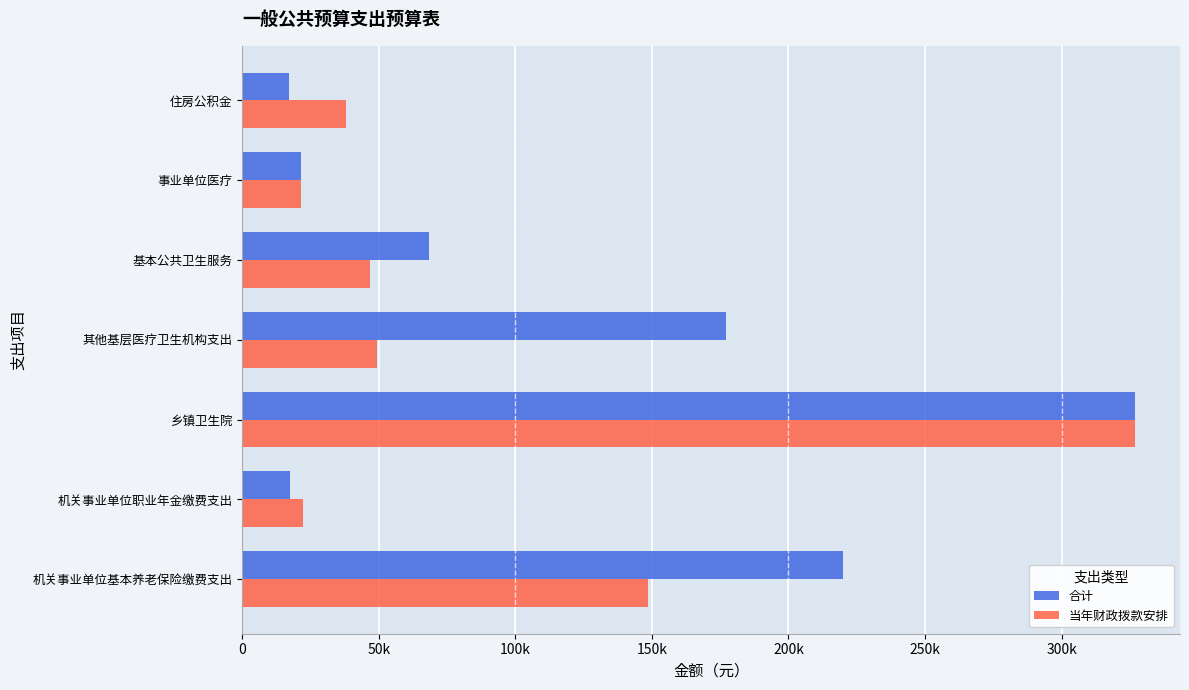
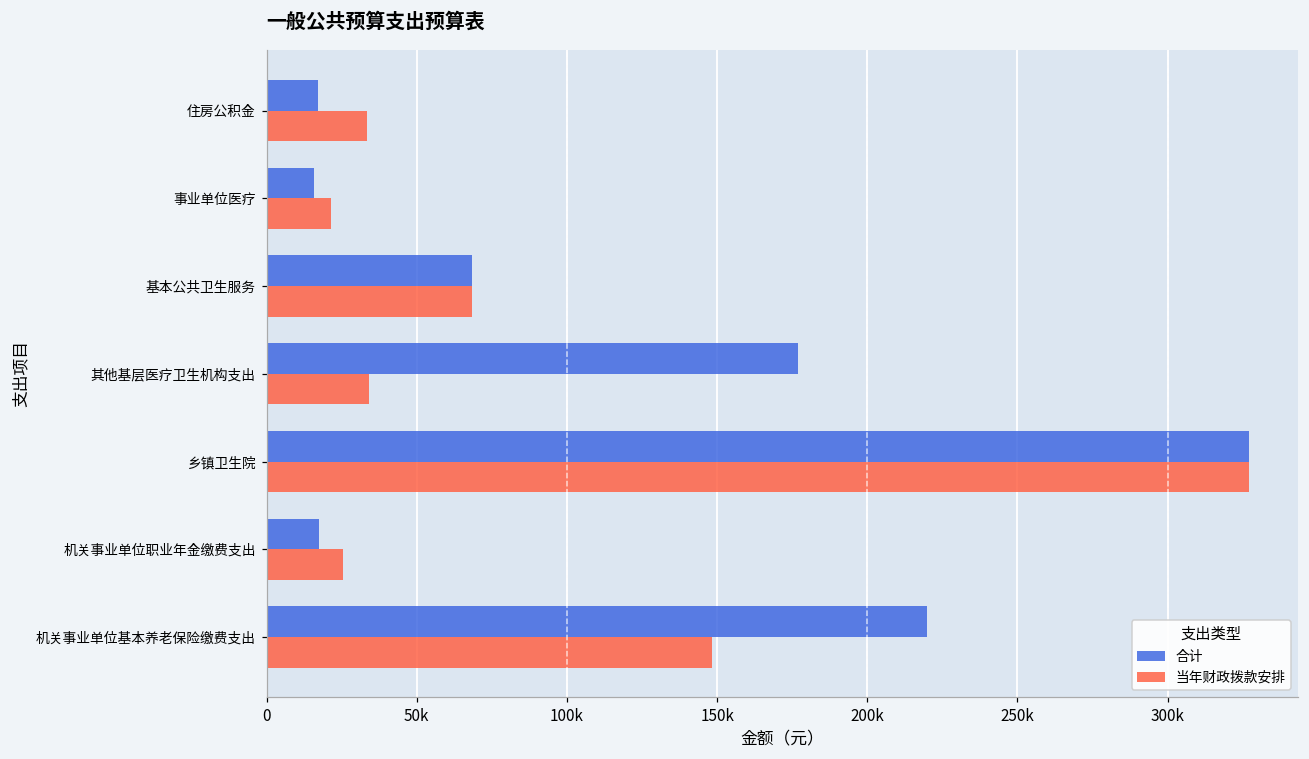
当年财政拨款安排, 住房公积金: 38000 -> 33000
合计, 事业单位医疗: 21000 -> 16000
当年财政拨款安排, 基本公共卫生服务: 47000 -> 69000
当年财政拨款安排, 其他基层医疗卫生机构支出: 49000 -> 34000
当年财政拨款安排, 机关事业单位职业年金缴费支出: 22000 -> 25000
